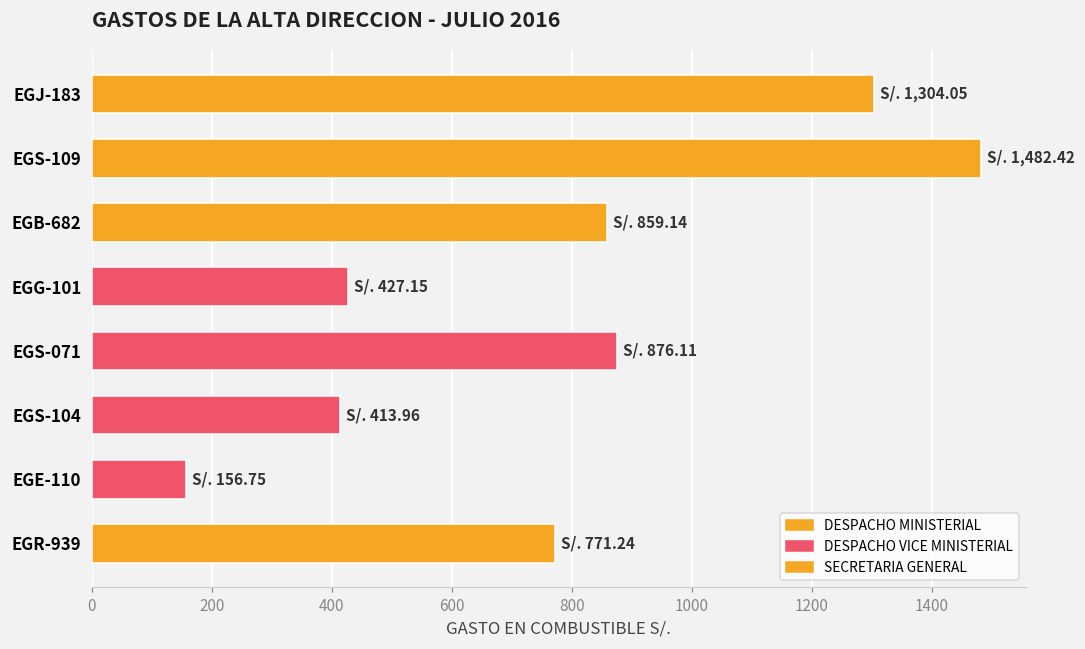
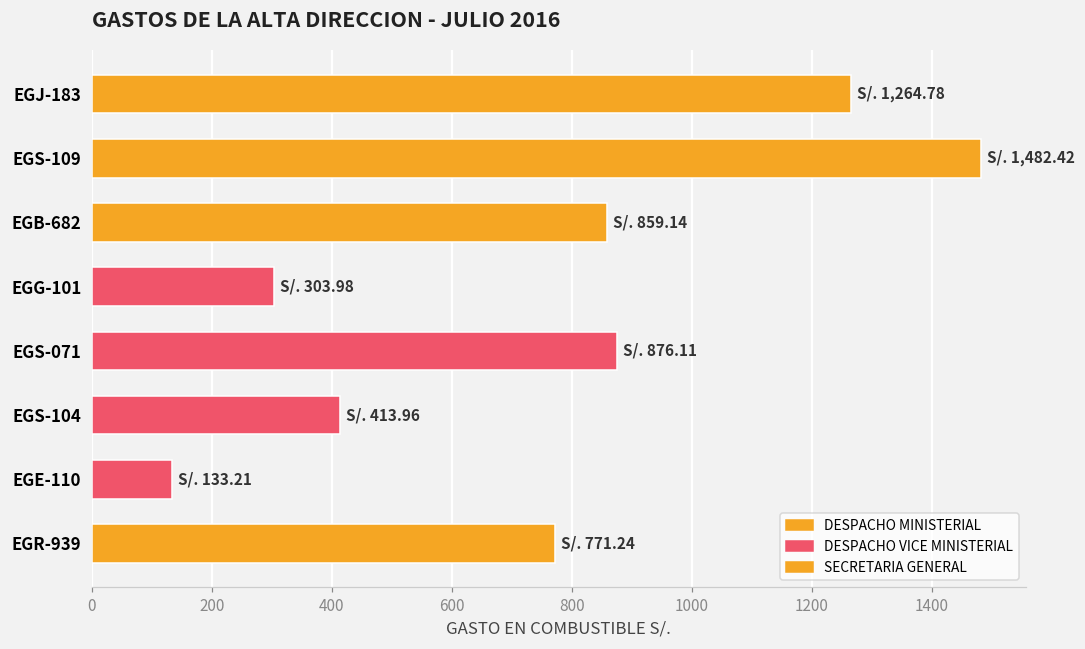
EGJ-183: 1,304.05 -> 1,264.78
EGG-101: 427.15 -> 303.98
EGE-110: 156.75 -> 133.21
